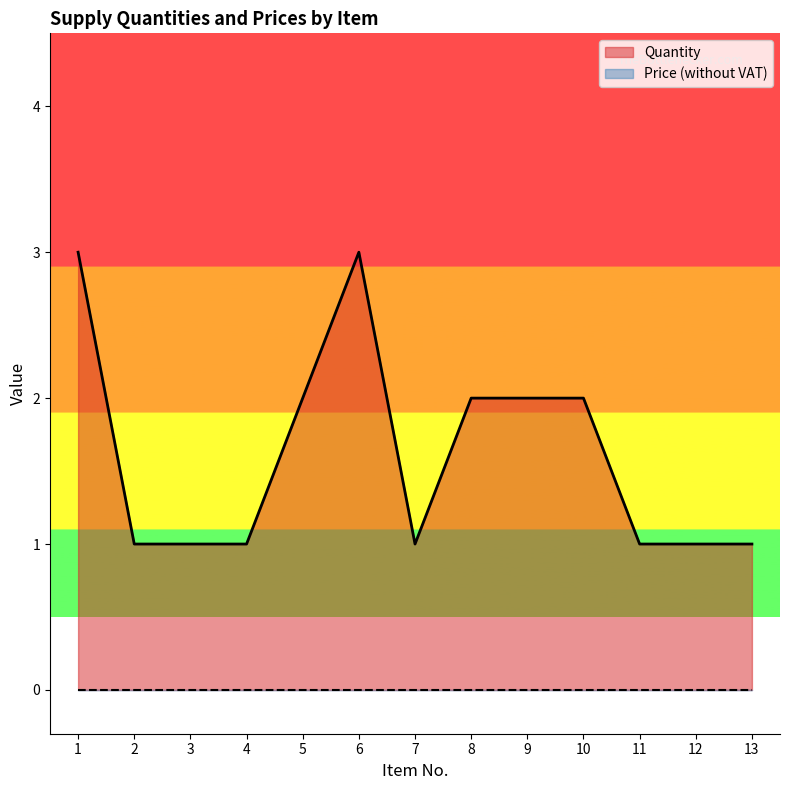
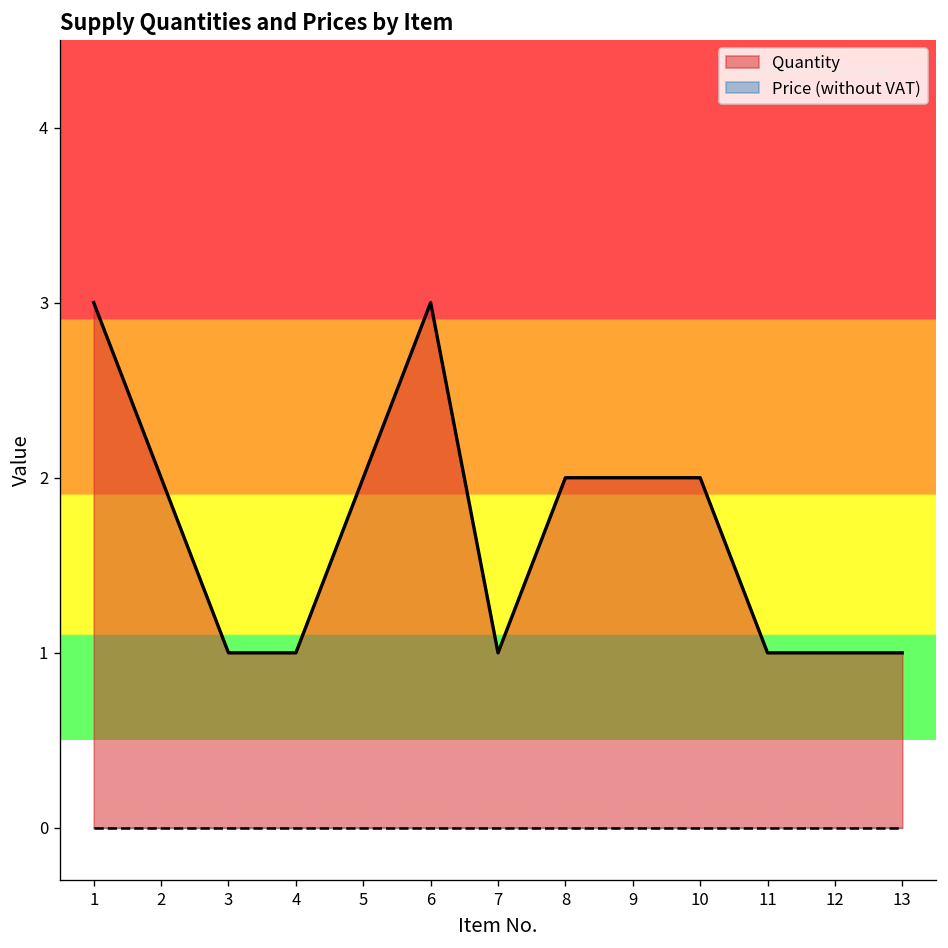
Quantity, 2: 1 -> 2
